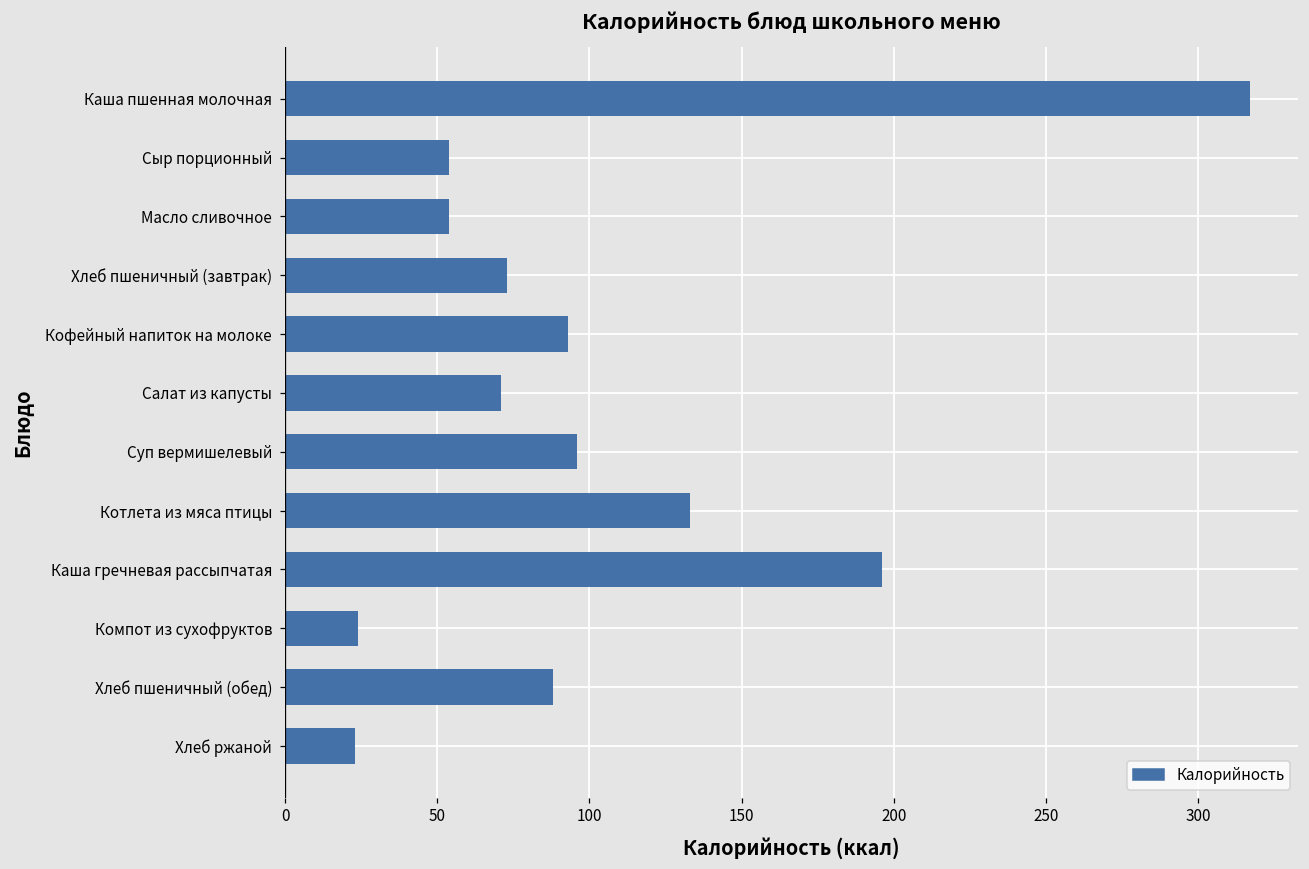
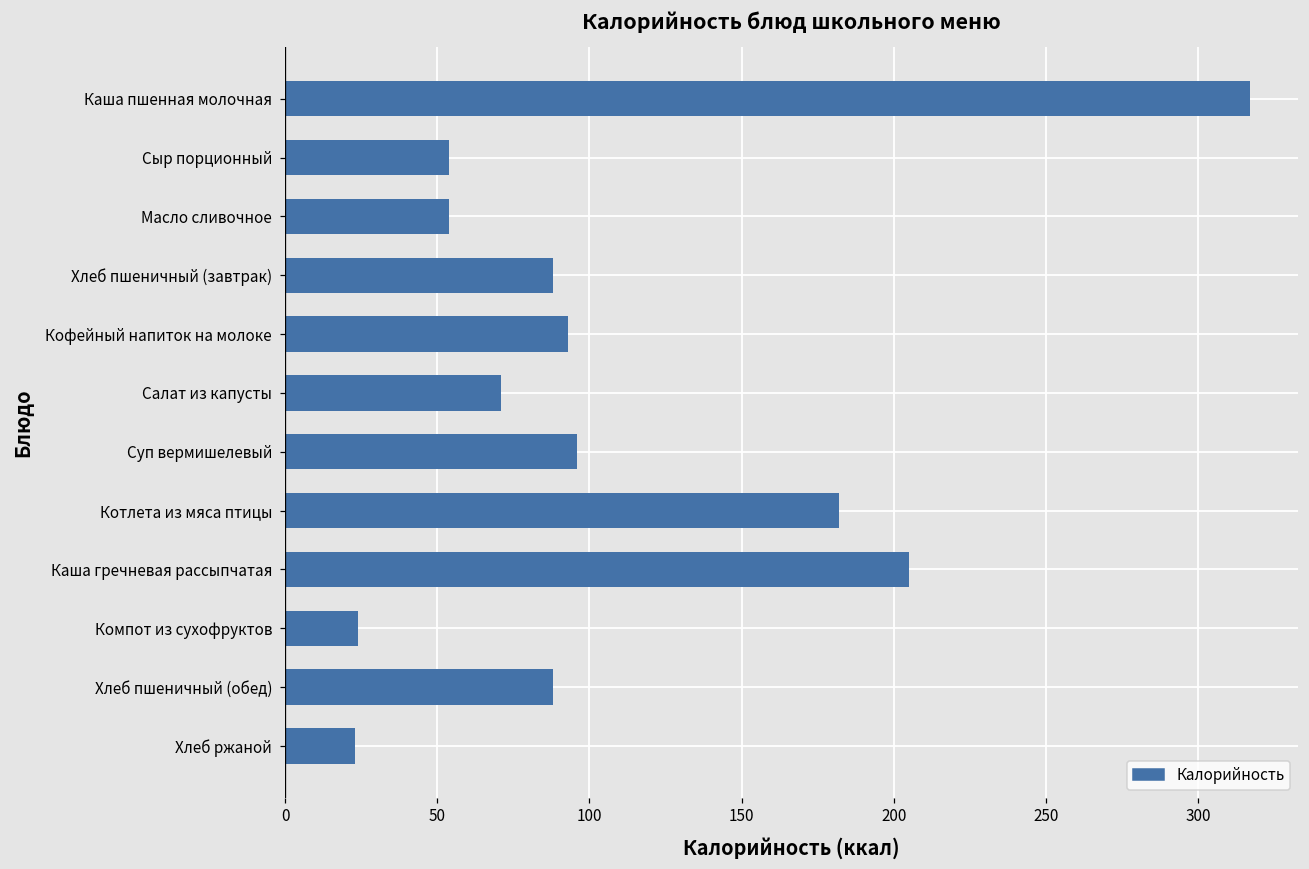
Хлеб пшеничный (завтрак): 73 -> 88
Котлета из мяса птицы: 133 -> 182
Каша гречневая рассыпчатая: 196 -> 205
